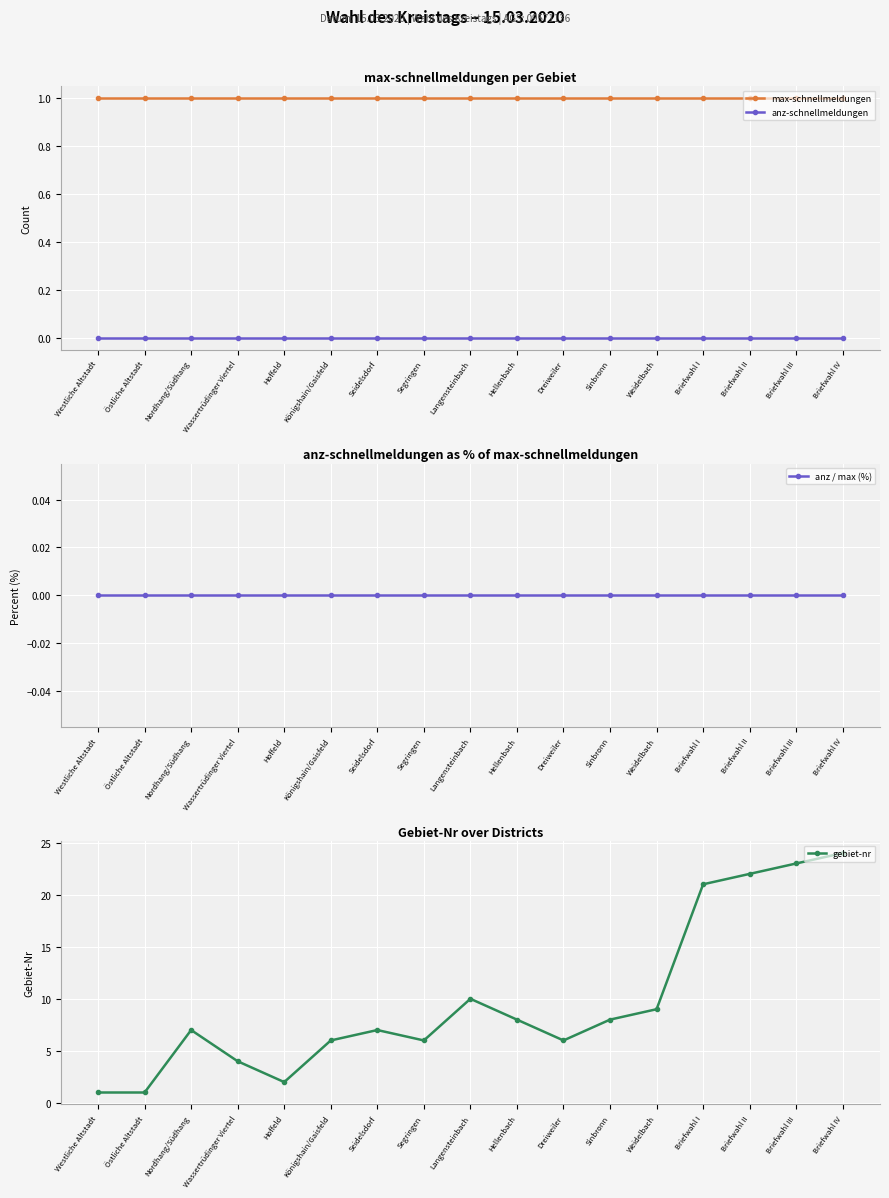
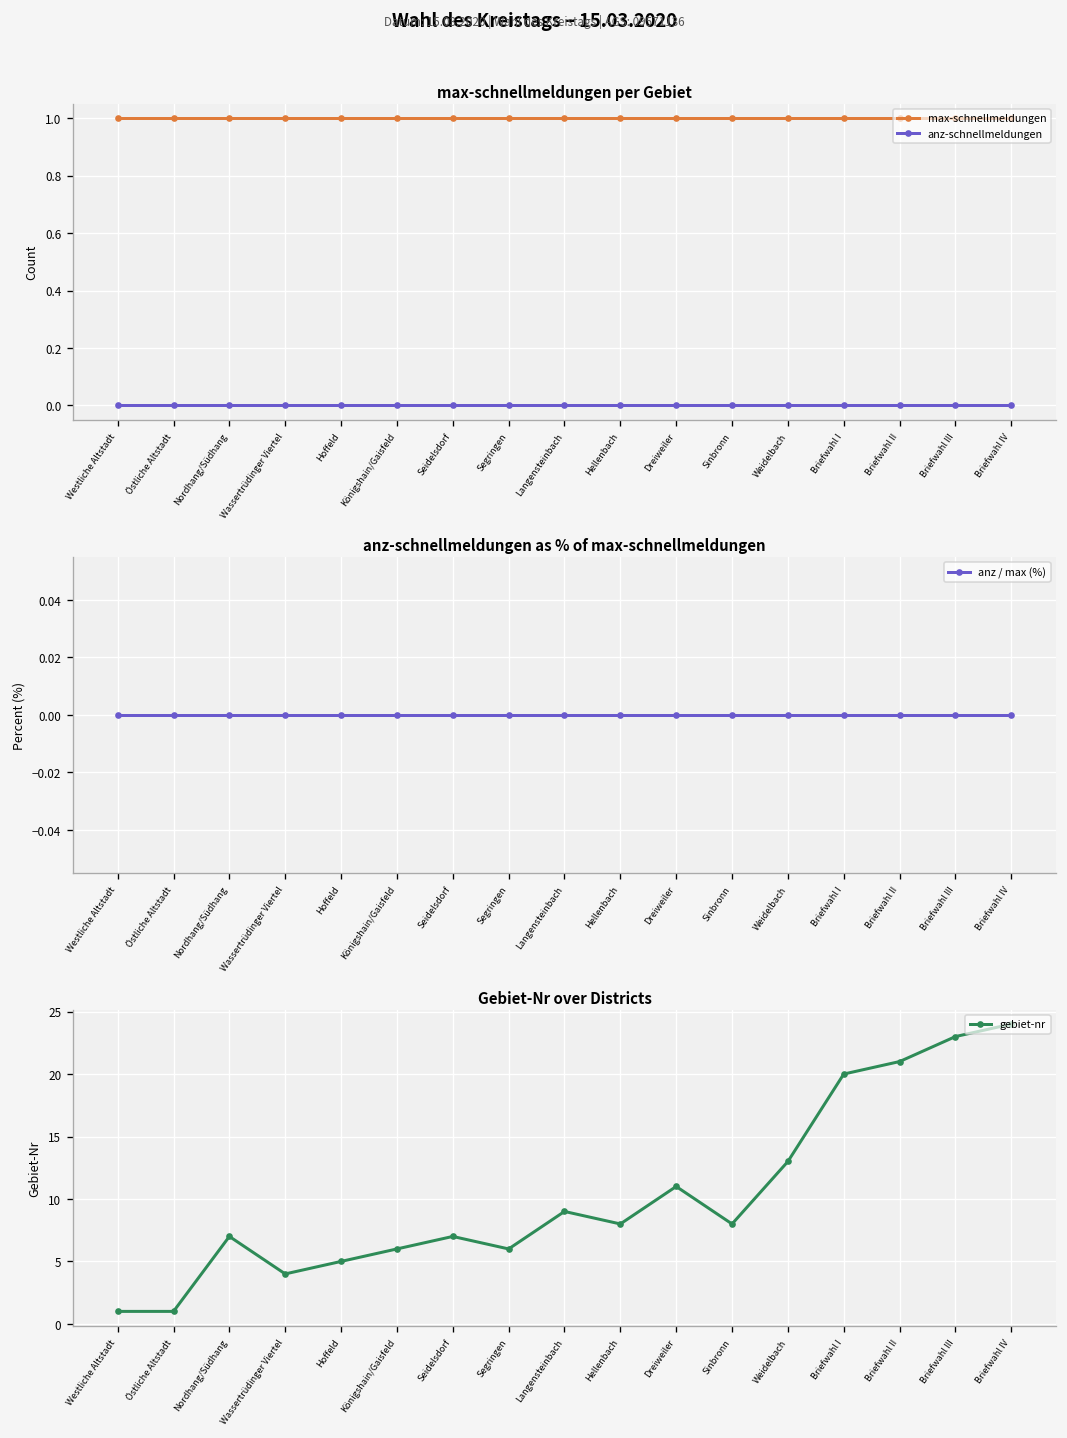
Gebiet-Nr over Districts, Hoffeld: 2 -> 5
Gebiet-Nr over Districts, Langensteinbach: 10 -> 9
Gebiet-Nr over Districts, Dreiweiler: 6 -> 11
Gebiet-Nr over Districts, Weidelbach: 9 -> 13
Gebiet-Nr over Districts, Briefwahl I: 21 -> 20
Gebiet-Nr over Districts, Briefwahl II: 22 -> 21
